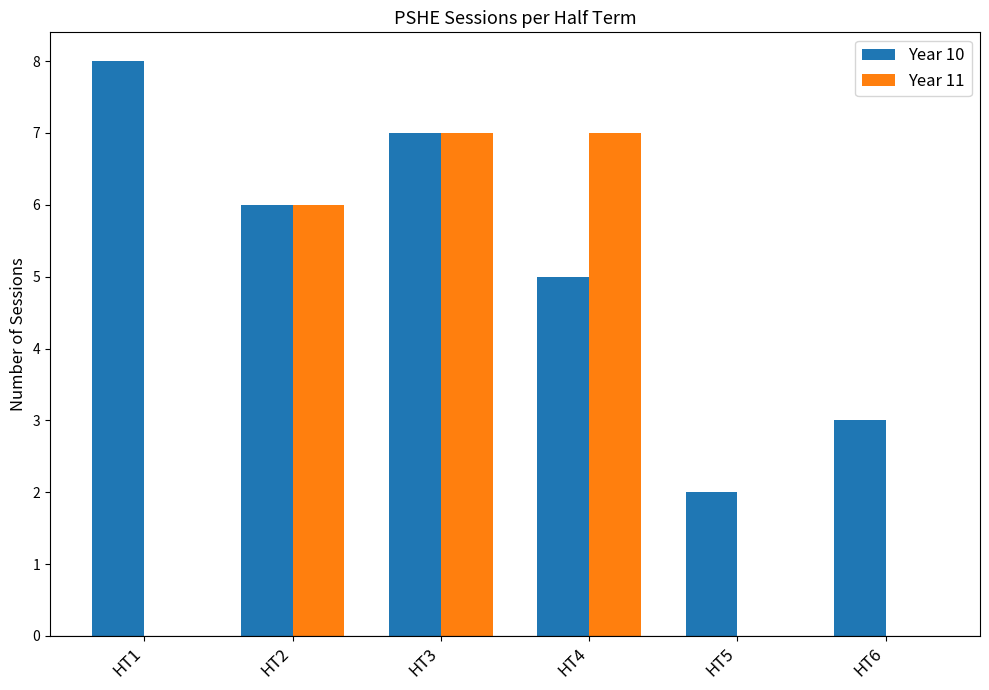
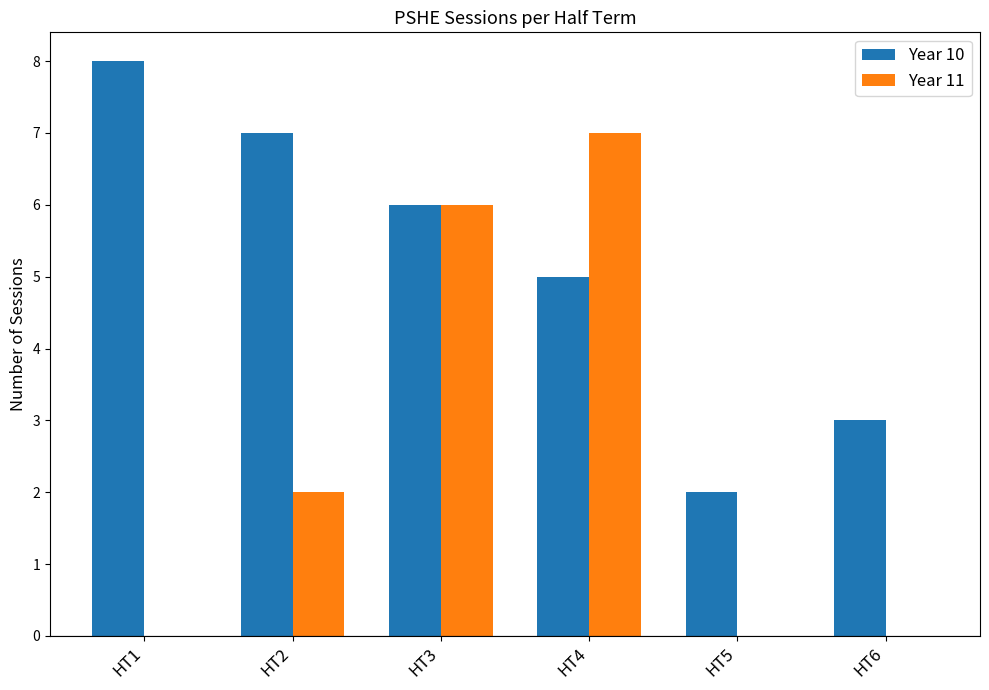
Year 10, HT2: 6 -> 7
Year 11, HT2: 6 -> 2
Year 10, HT3: 7 -> 6
Year 11, HT3: 7 -> 6
